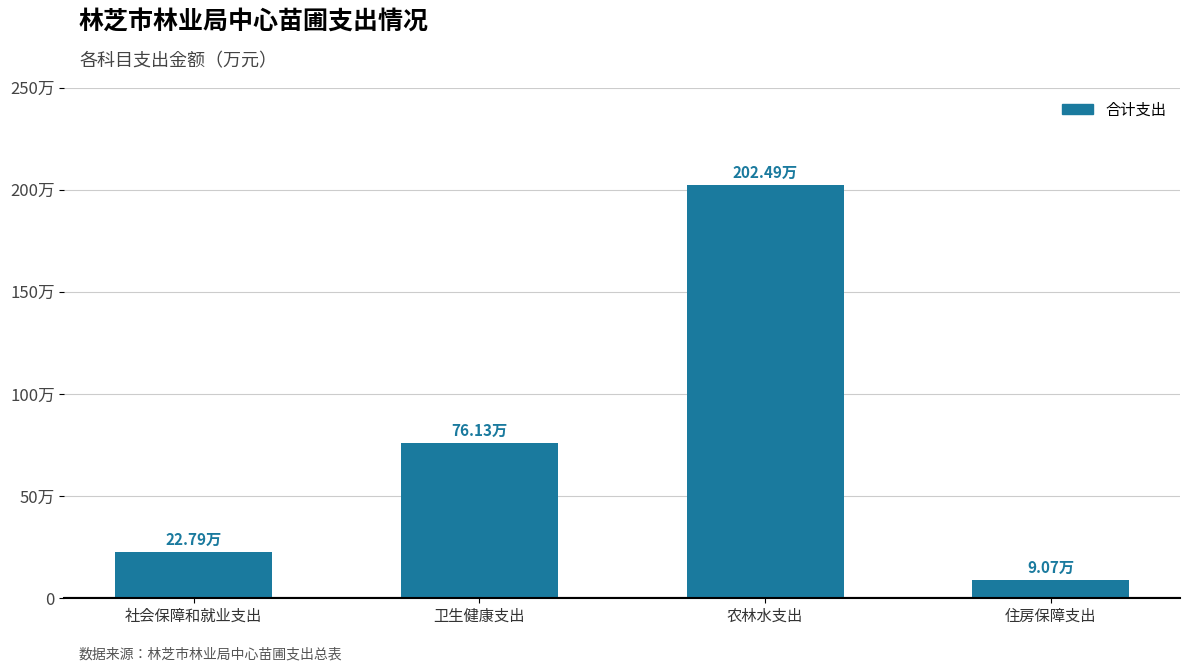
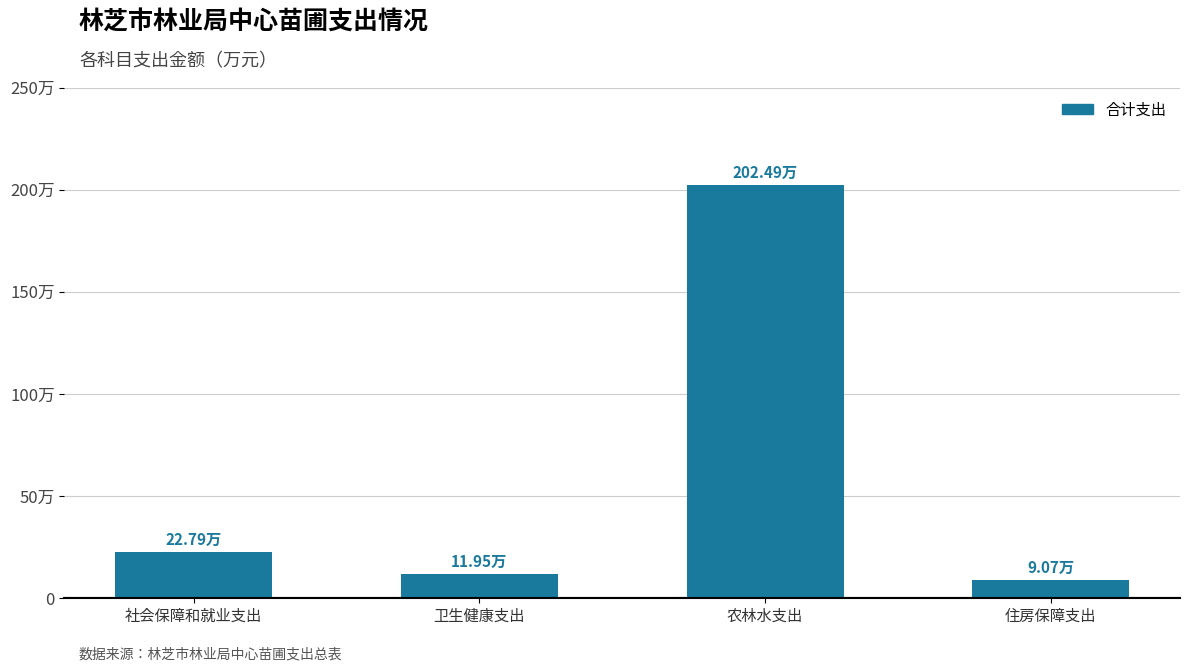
卫生健康支出: 76.13万 -> 11.95万
